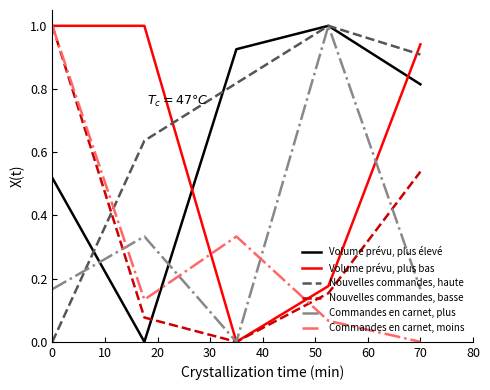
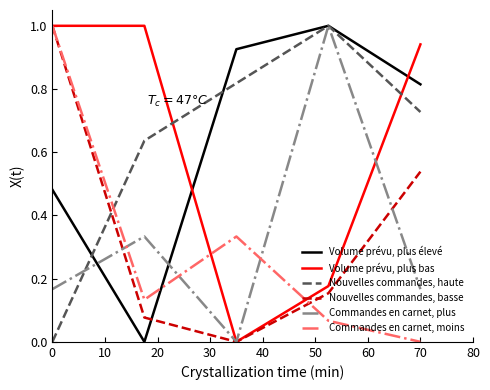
Volume prévu, plus élevé, 0: 0.52 -> 0.48
Nouvelles commandes, haute, 70: 0.91 -> 0.73
